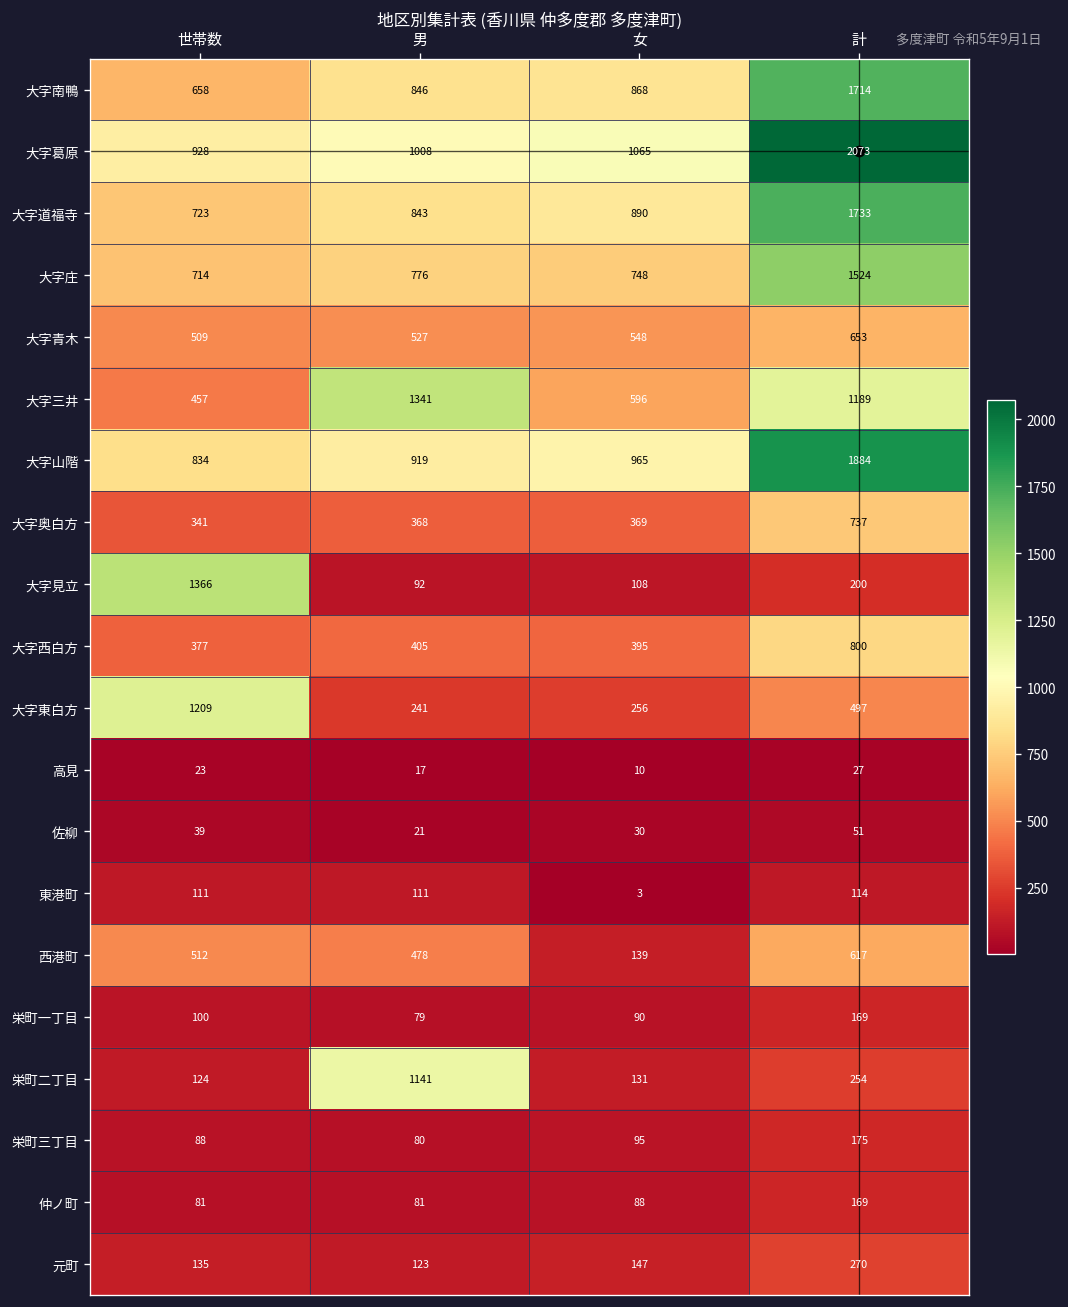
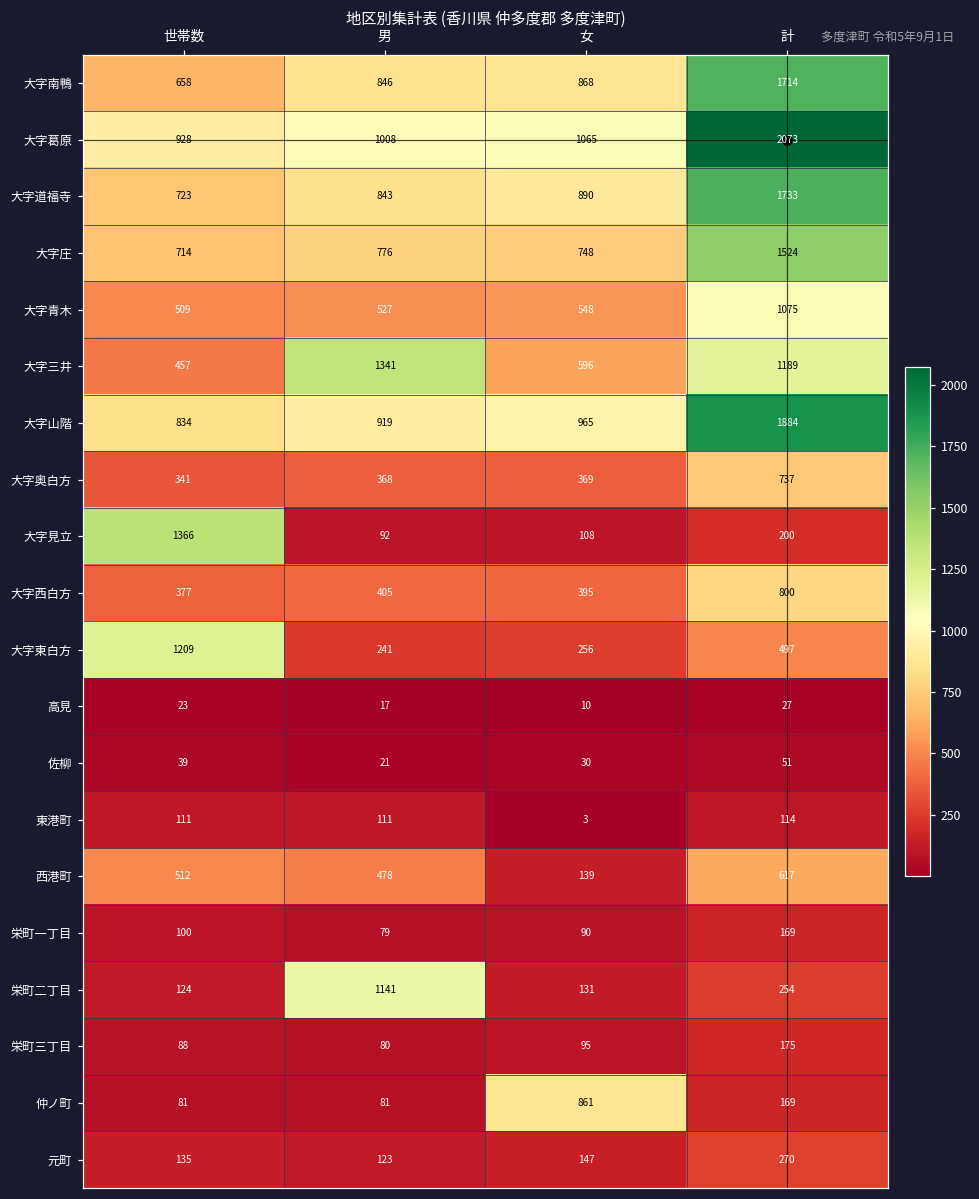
大字青木, 計: 653 -> 1075
仲ノ町, 女: 88 -> 861
